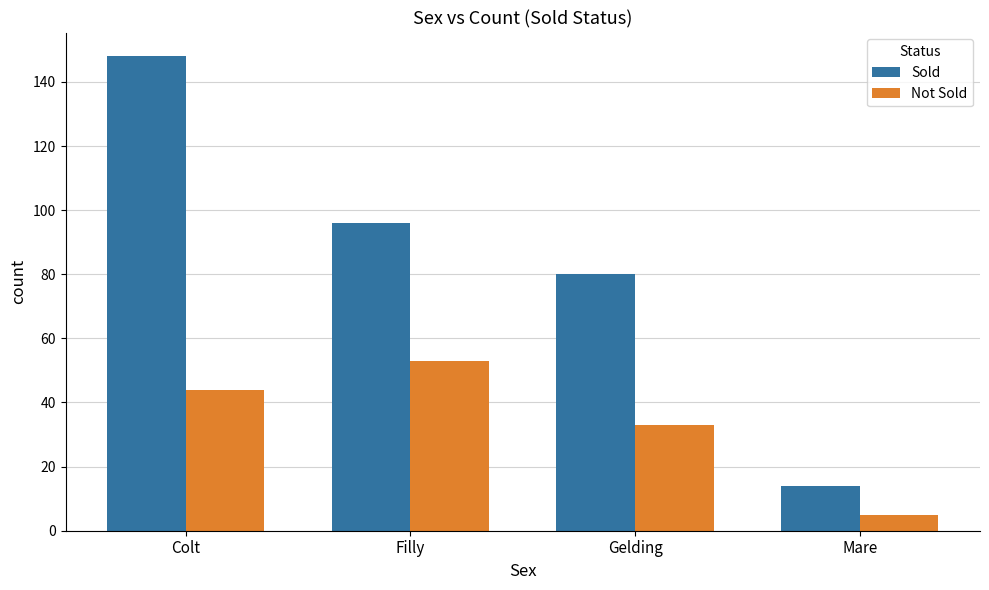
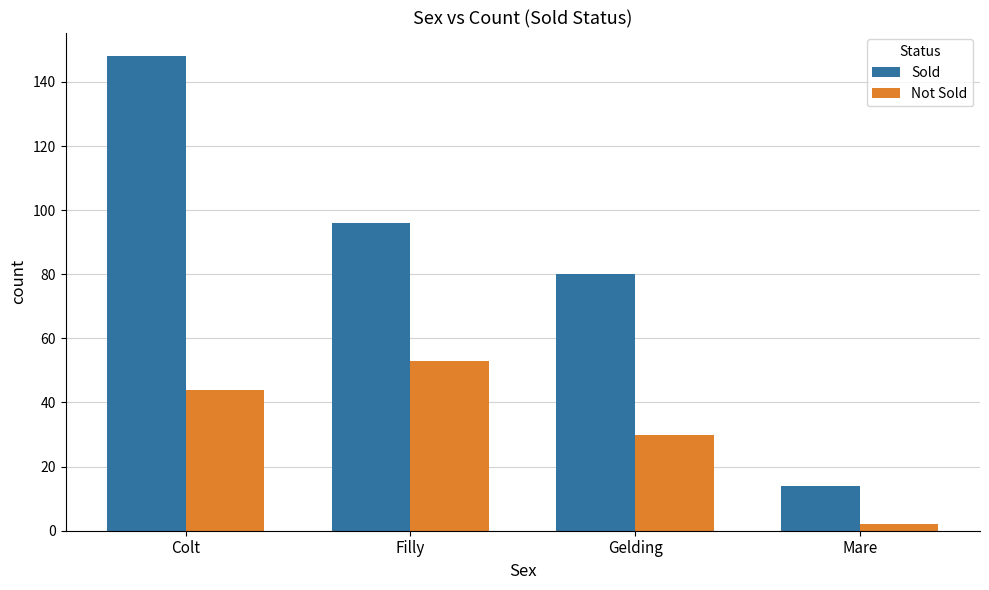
Not Sold, Gelding: 33 -> 30
Not Sold, Mare: 5 -> 2
